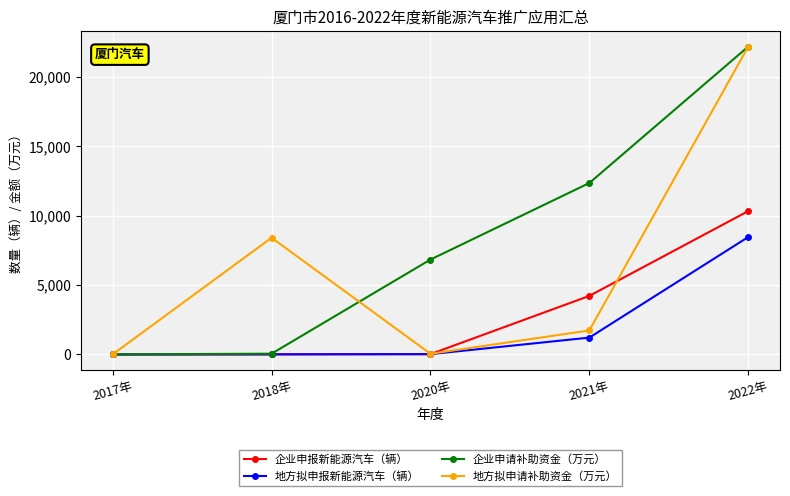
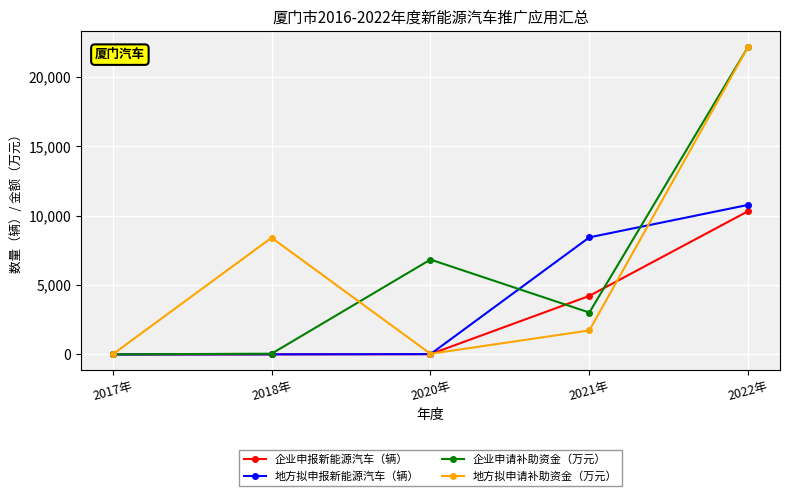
地方拟申报新能源汽车（辆）, 2021年: 1,200 -> 8,400
企业申请补助资金（万元）, 2021年: 12,400 -> 3,000
地方拟申报新能源汽车（辆）, 2022年: 8,500 -> 10,800
